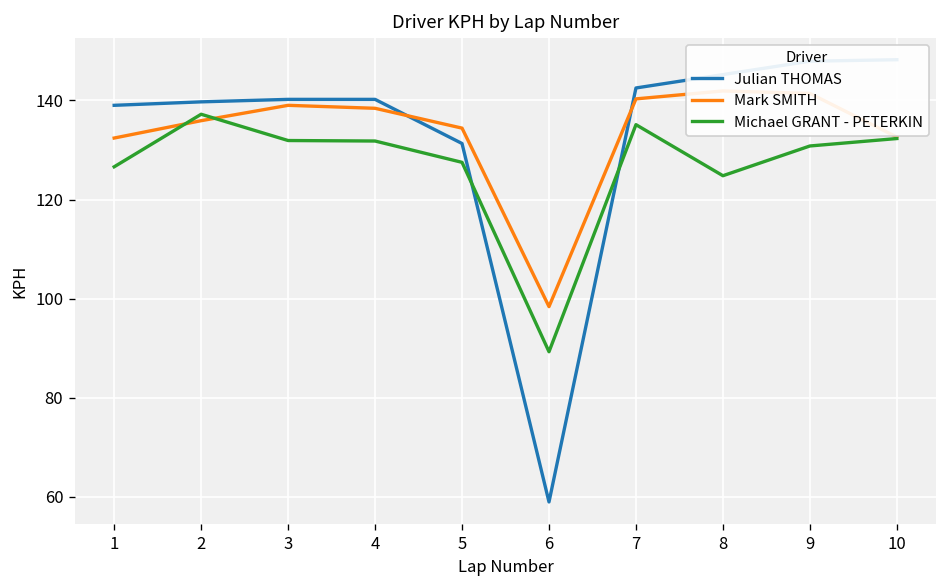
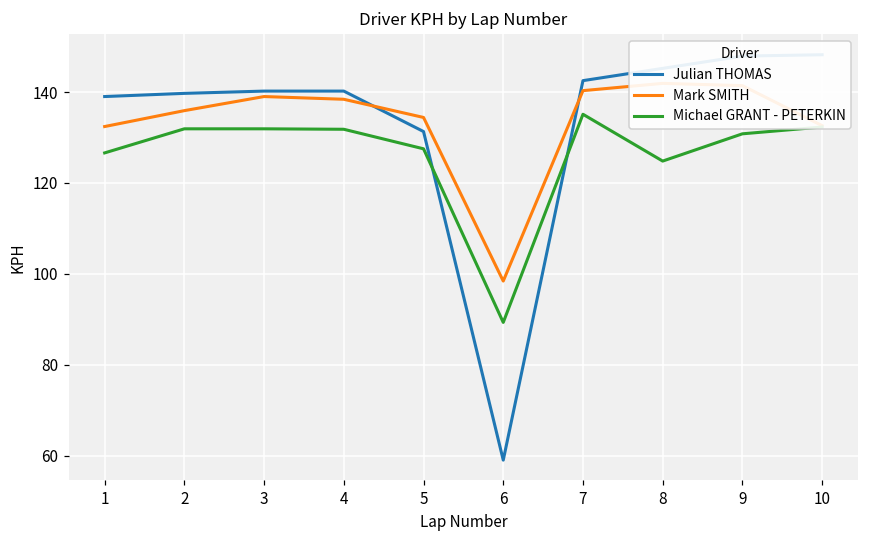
Michael GRANT - PETERKIN, 2: 137 -> 132
